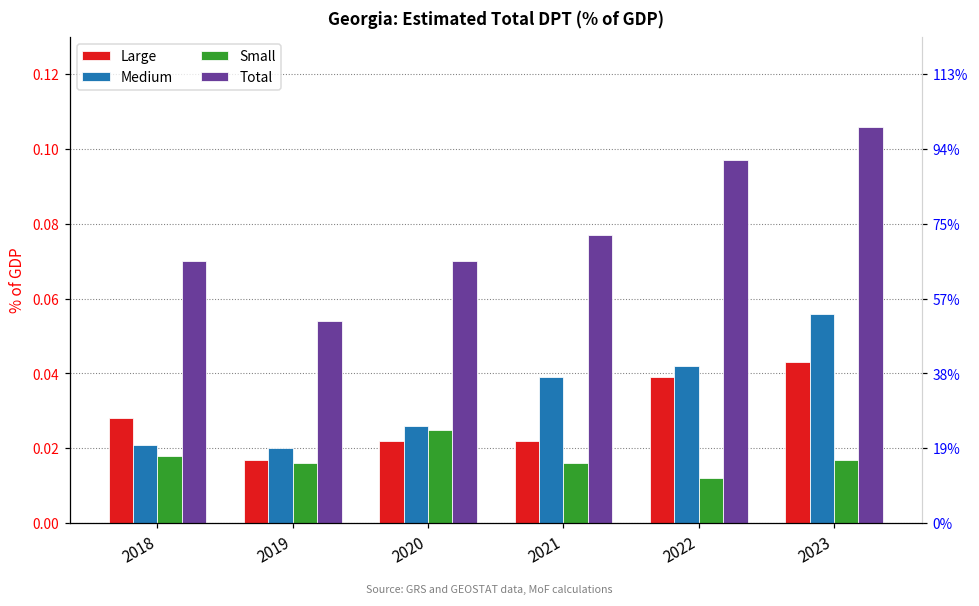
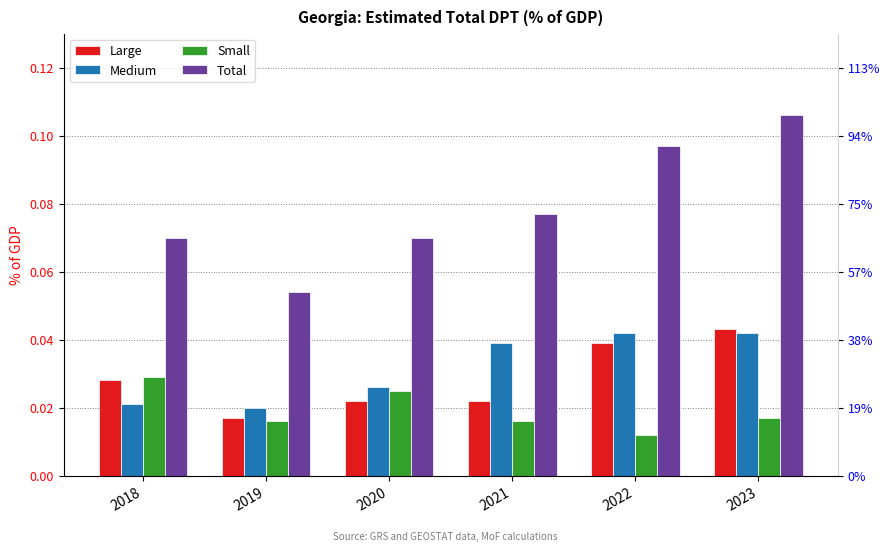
Small, 2018: 0.018 -> 0.029
Medium, 2023: 0.056 -> 0.042
